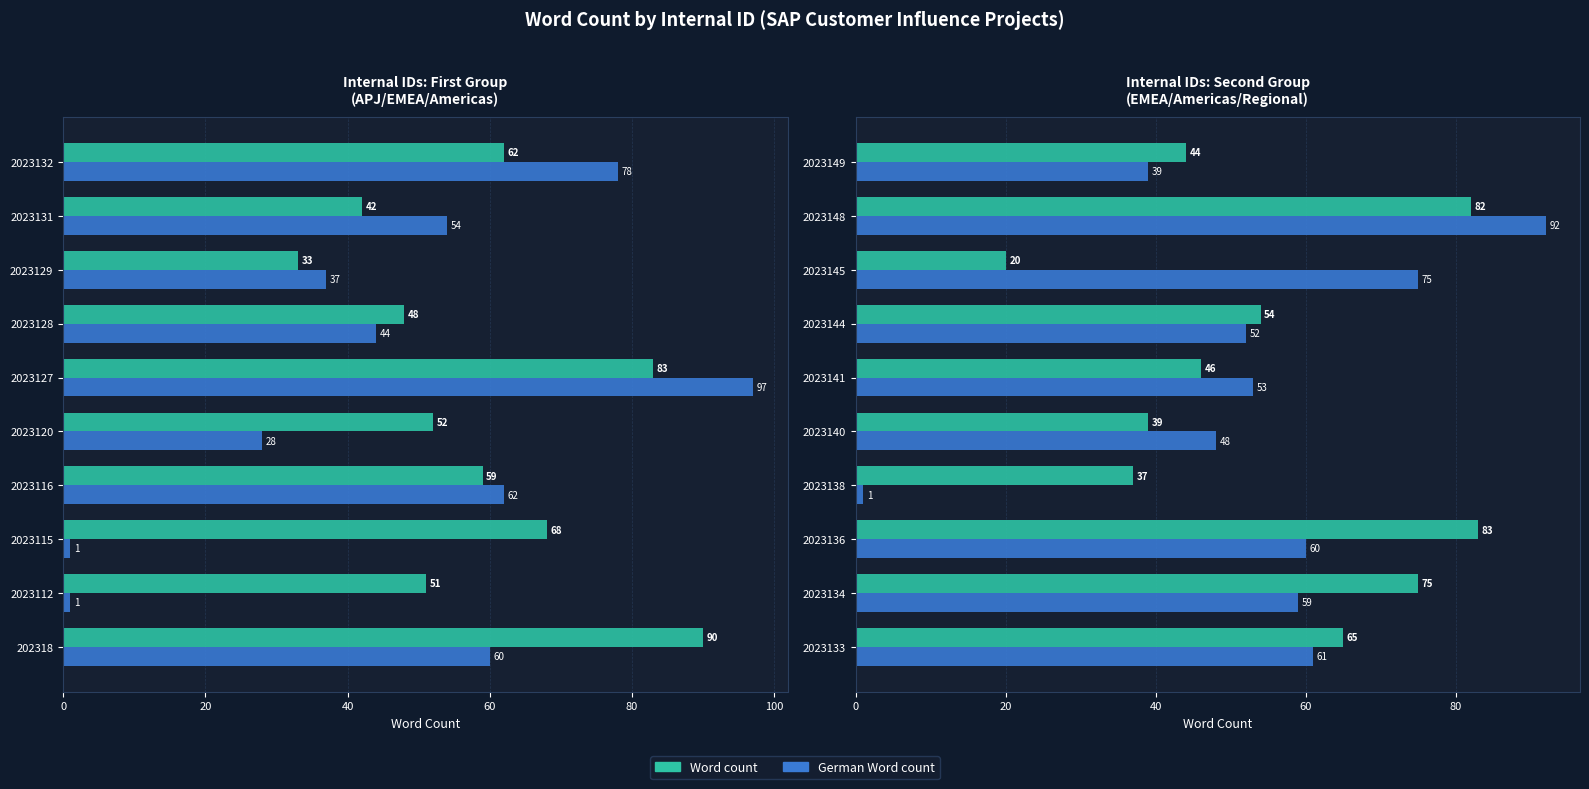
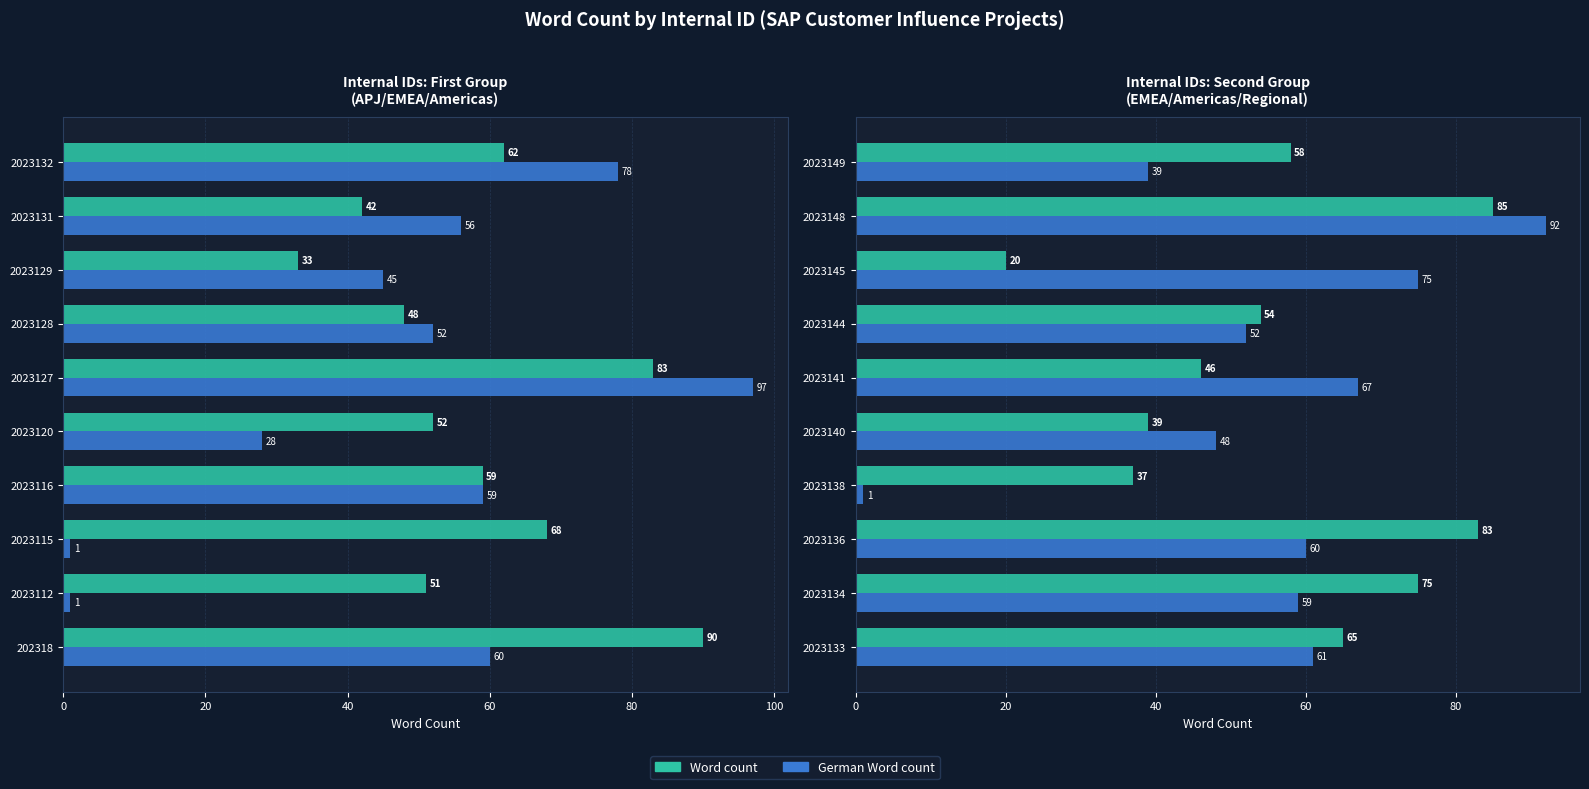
Internal IDs: First Group (APJ/EMEA/Americas), German Word count, 2023131: 54 -> 56
Internal IDs: First Group (APJ/EMEA/Americas), German Word count, 2023129: 37 -> 45
Internal IDs: First Group (APJ/EMEA/Americas), German Word count, 2023128: 44 -> 52
Internal IDs: First Group (APJ/EMEA/Americas), German Word count, 2023116: 62 -> 59
Internal IDs: Second Group (EMEA/Americas/Regional), Word count, 2023149: 44 -> 58
Internal IDs: Second Group (EMEA/Americas/Regional), Word count, 2023148: 82 -> 85
Internal IDs: Second Group (EMEA/Americas/Regional), German Word count, 2023141: 53 -> 67
